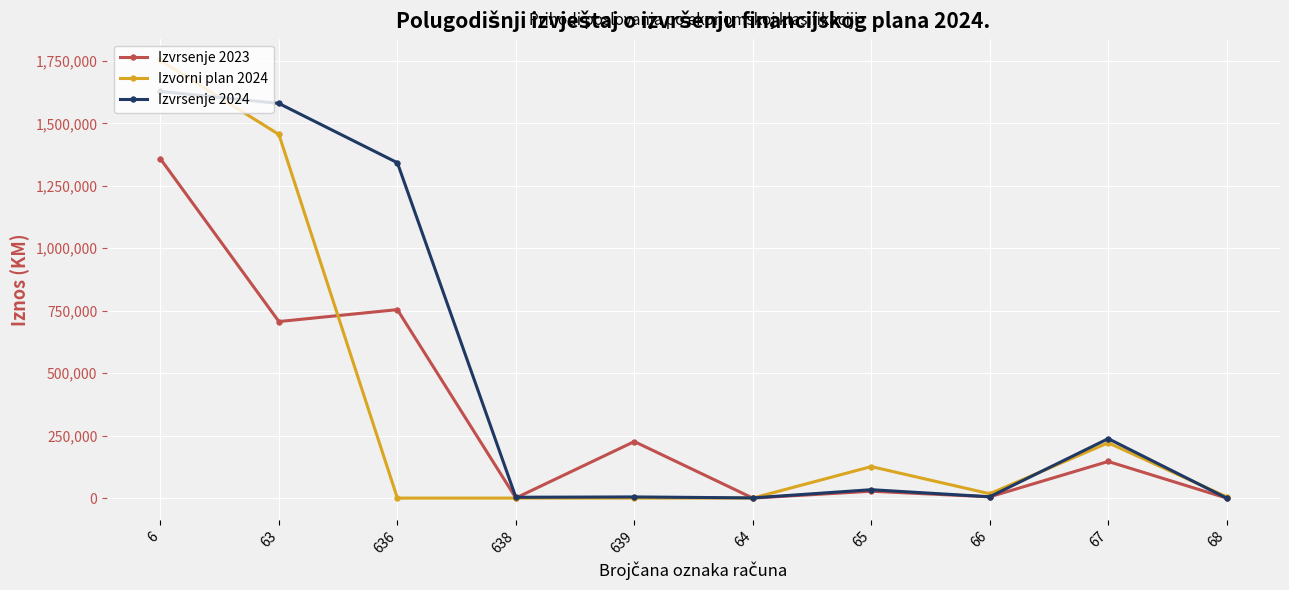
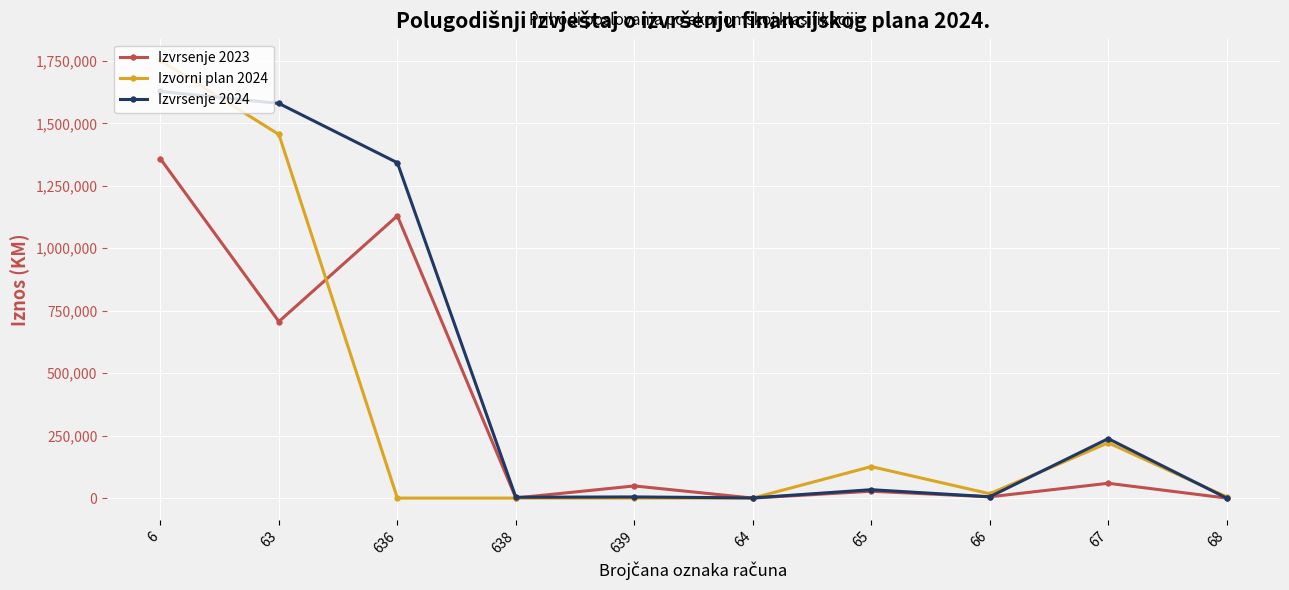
Izvrsenje 2023, 636: 750,000 -> 1,130,000
Izvrsenje 2023, 639: 230,000 -> 50,000
Izvrsenje 2023, 67: 150,000 -> 60,000
